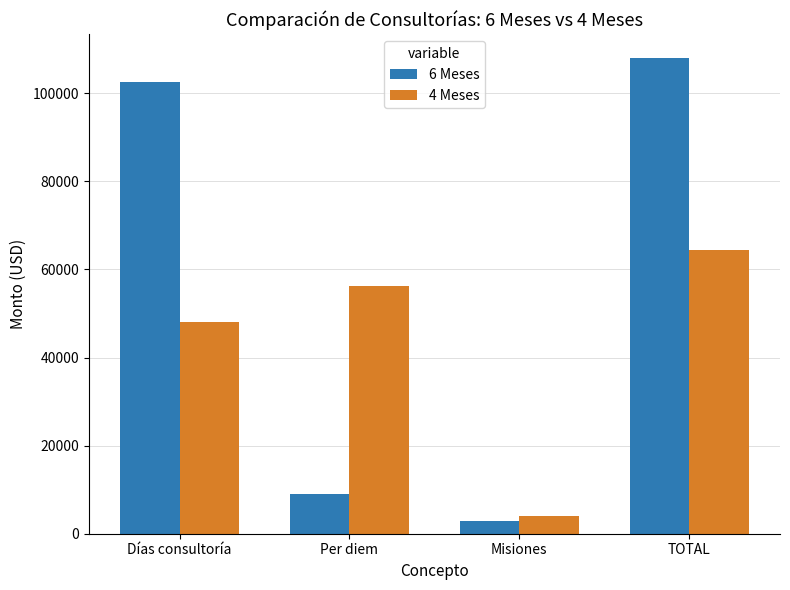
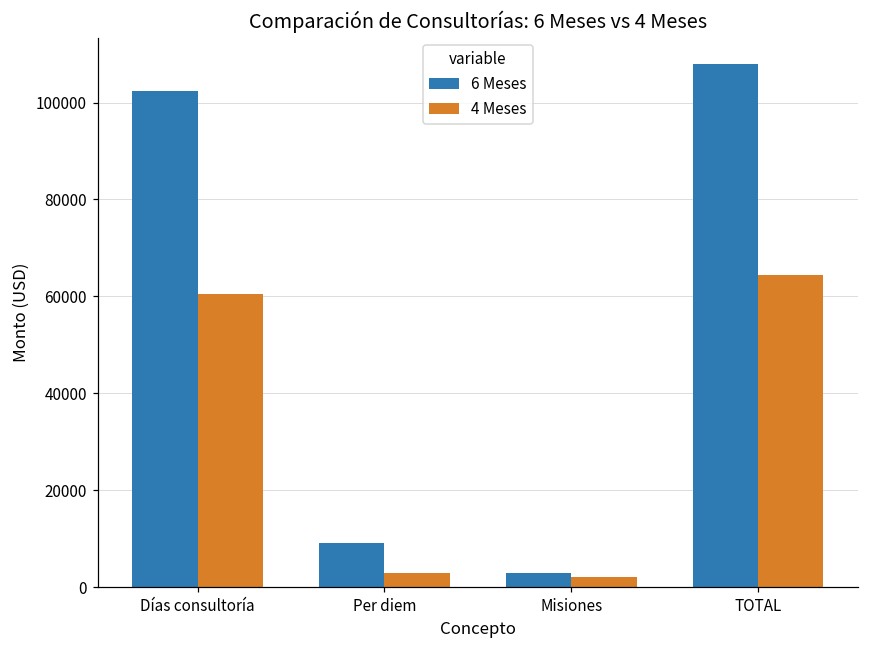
4 Meses, Días consultoría: 48000 -> 60000
4 Meses, Per diem: 56000 -> 3000
4 Meses, Misiones: 4000 -> 2000
